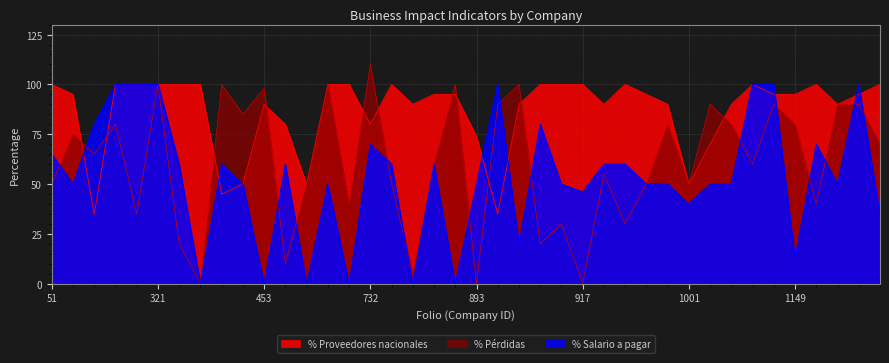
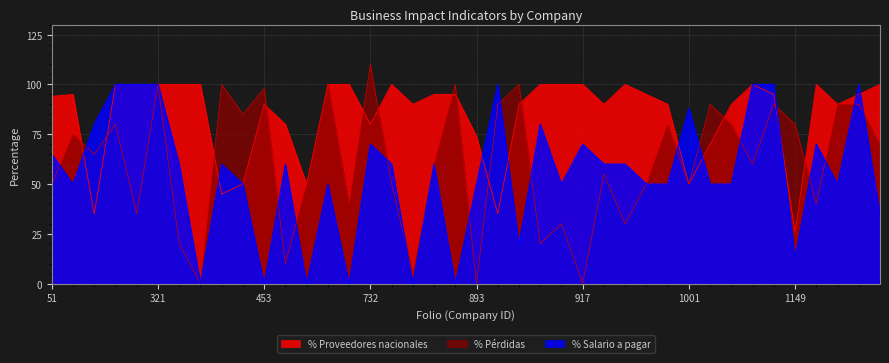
% Proveedores nacionales, 51: 100 -> 94
% Salario a pagar, 917: 46 -> 70
% Salario a pagar, 1001: 40 -> 88
% Proveedores nacionales, 1149: 95 -> 26
